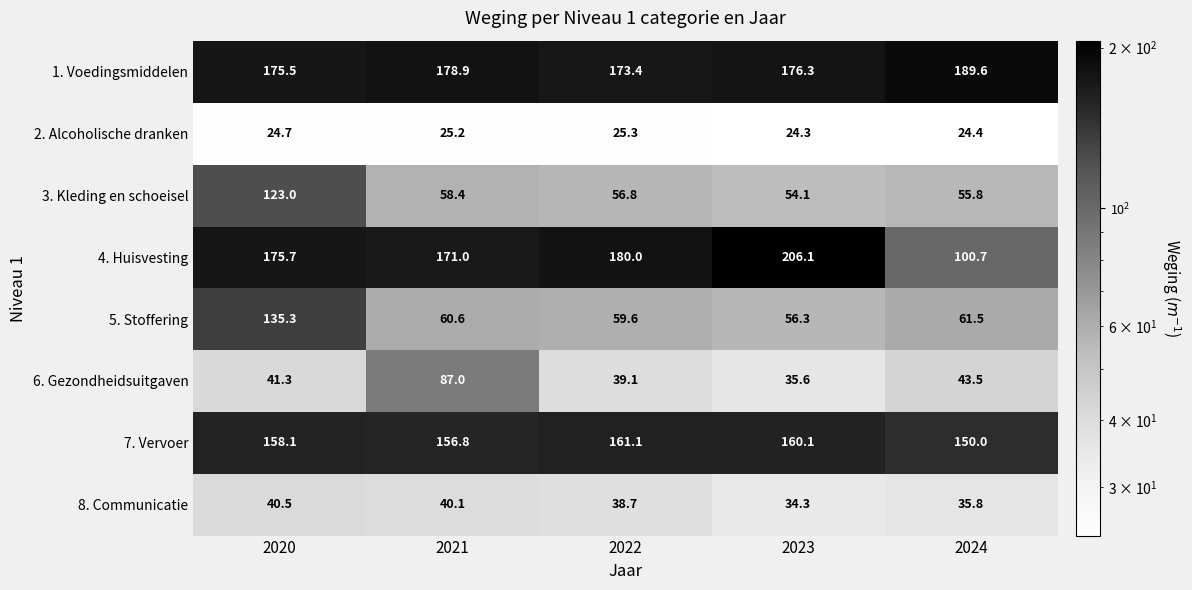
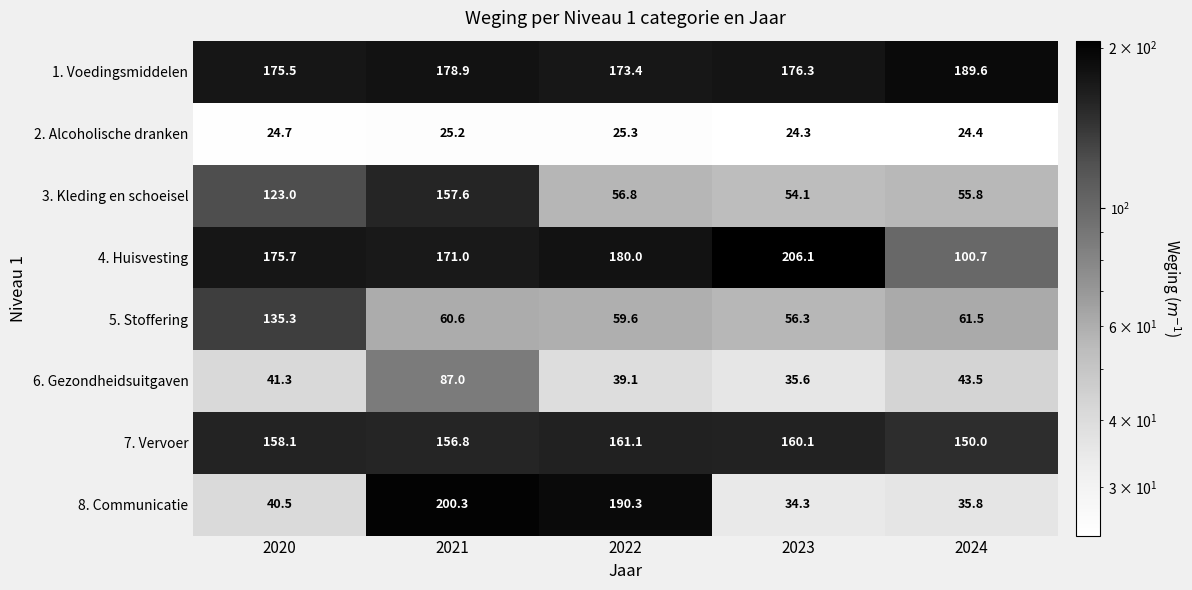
3. Kleding en schoeisel, 2021: 58.4 -> 157.6
8. Communicatie, 2021: 40.1 -> 200.3
8. Communicatie, 2022: 38.7 -> 190.3
